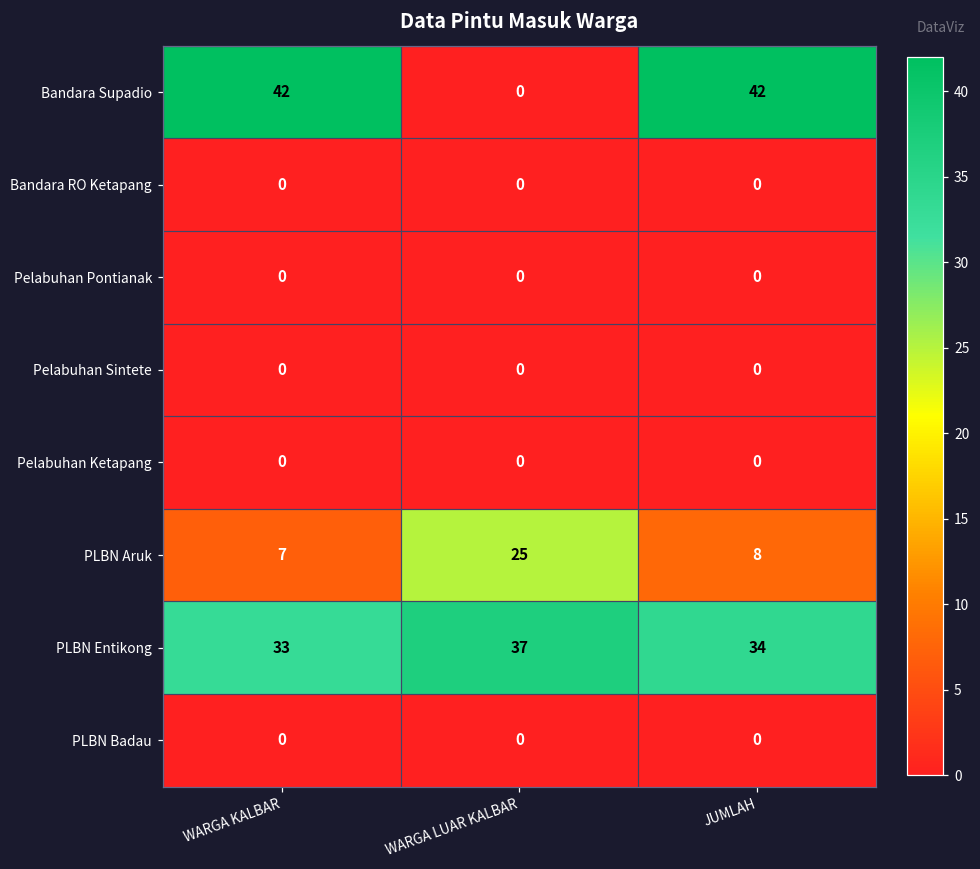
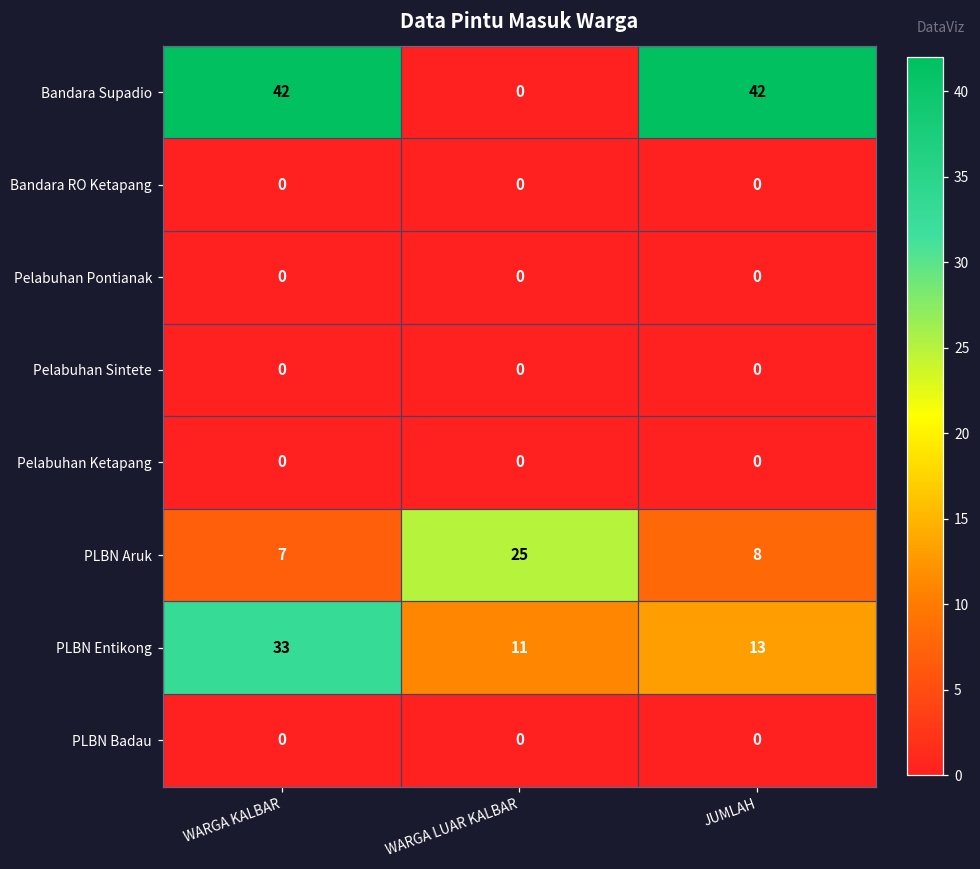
PLBN Entikong, WARGA LUAR KALBAR: 37 -> 11
PLBN Entikong, JUMLAH: 34 -> 13
